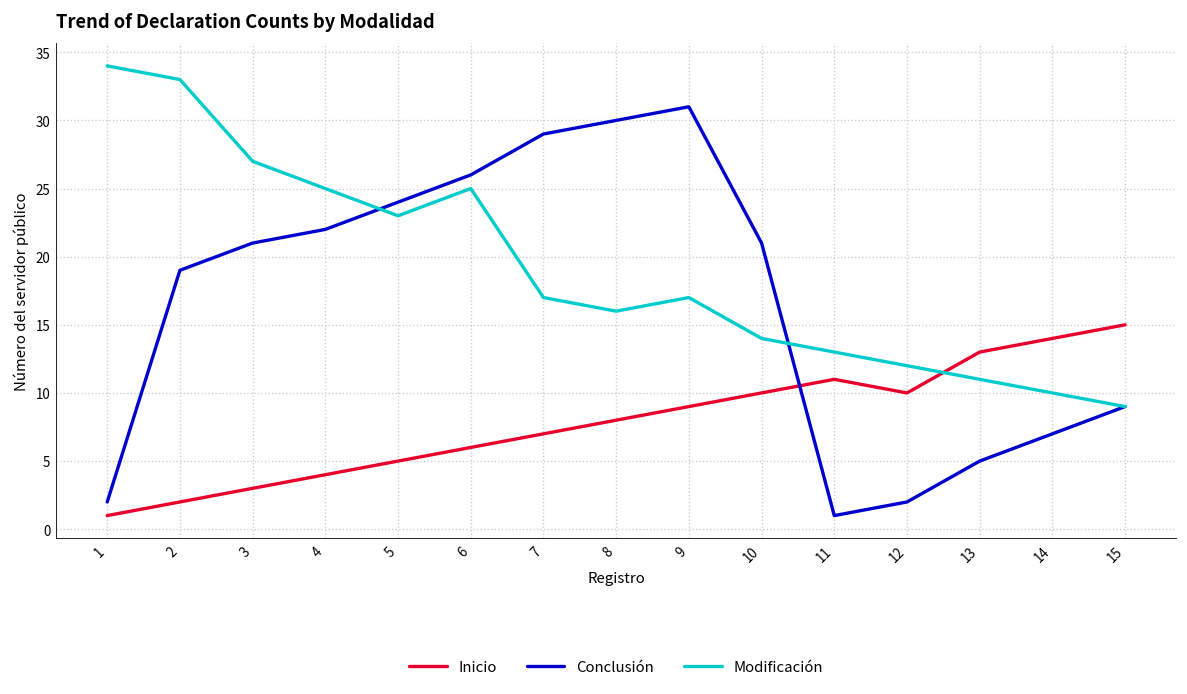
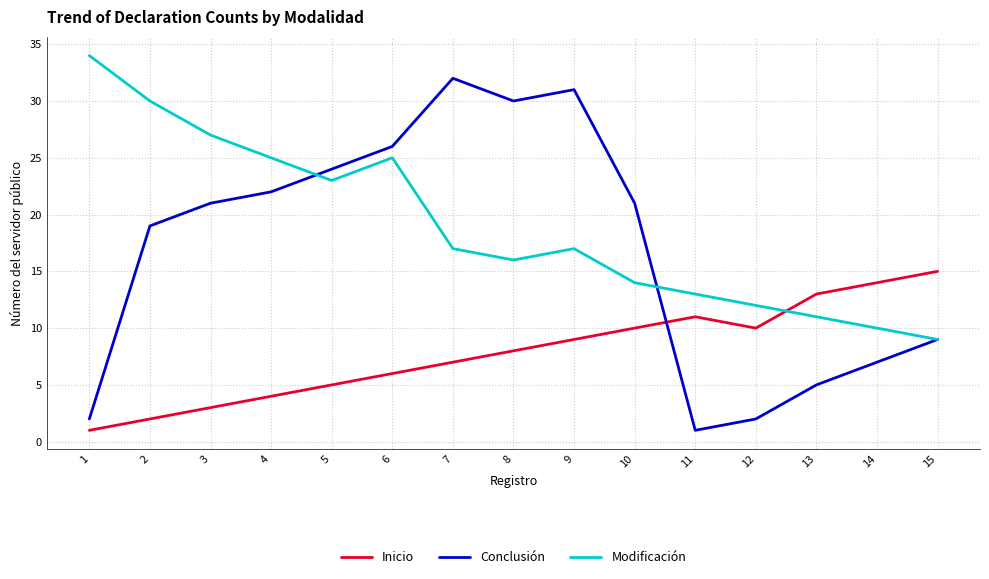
Modificación, 2: 33 -> 30
Conclusión, 7: 29 -> 32
